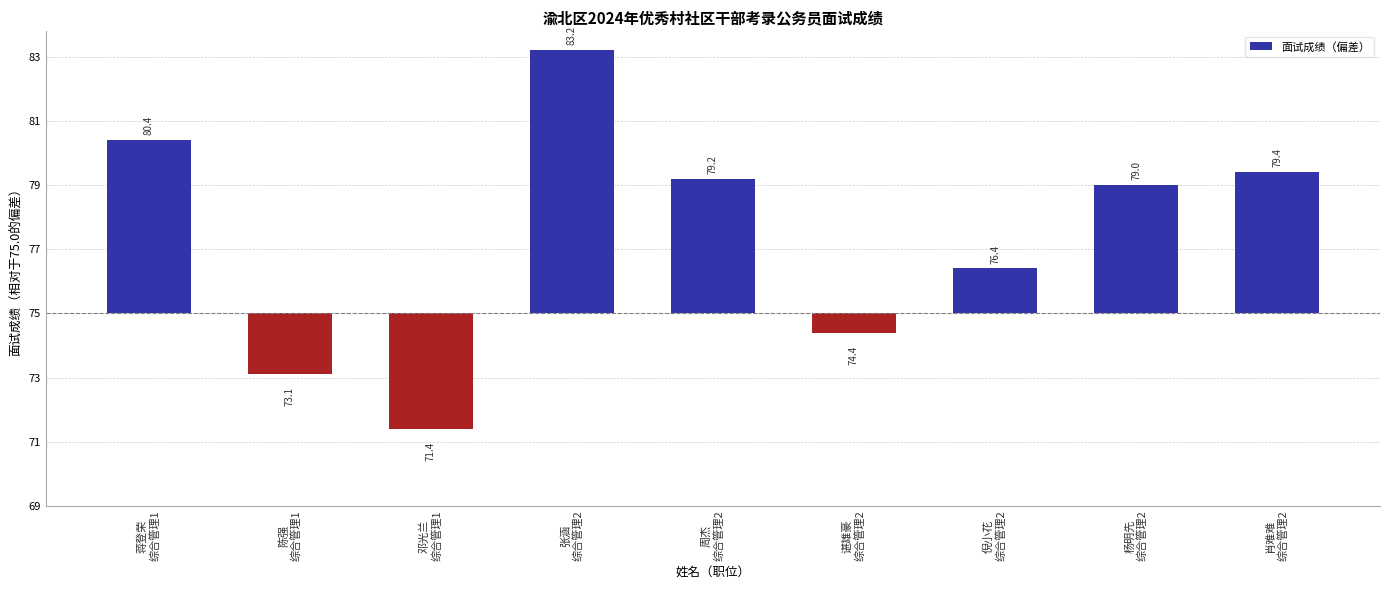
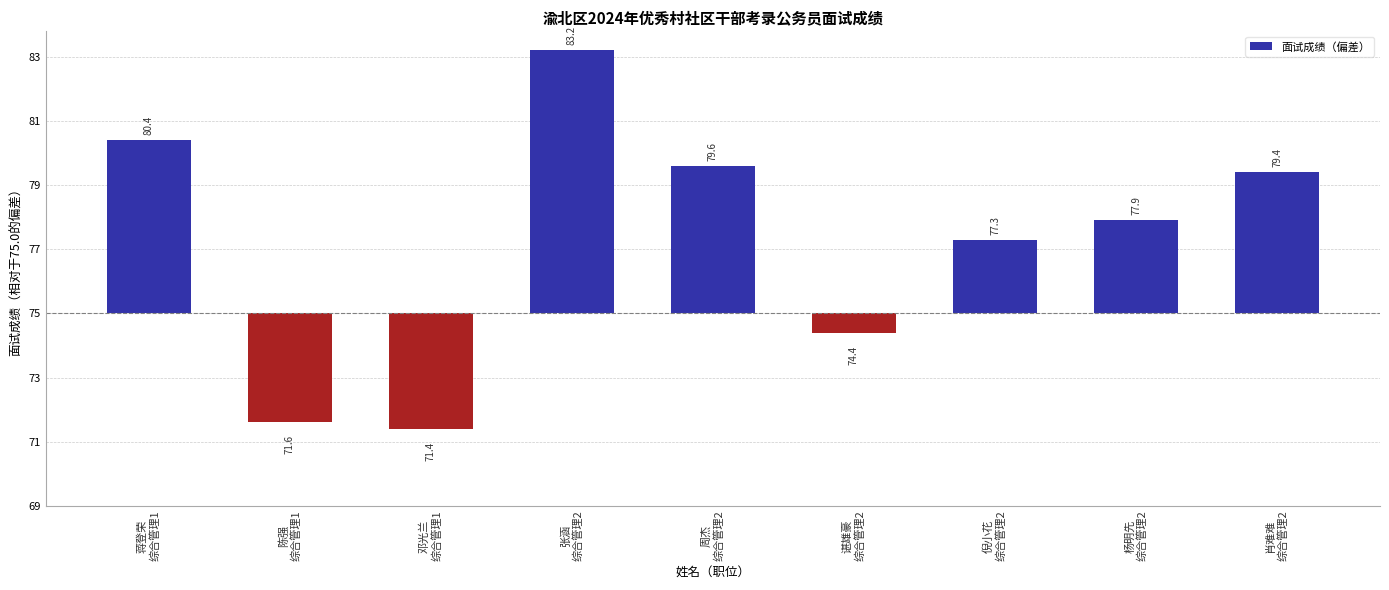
陈强 综合管理1: 73.1 -> 71.6
周杰 综合管理2: 79.2 -> 79.6
倪小花 综合管理2: 76.4 -> 77.3
杨明先 综合管理2: 79.0 -> 77.9
